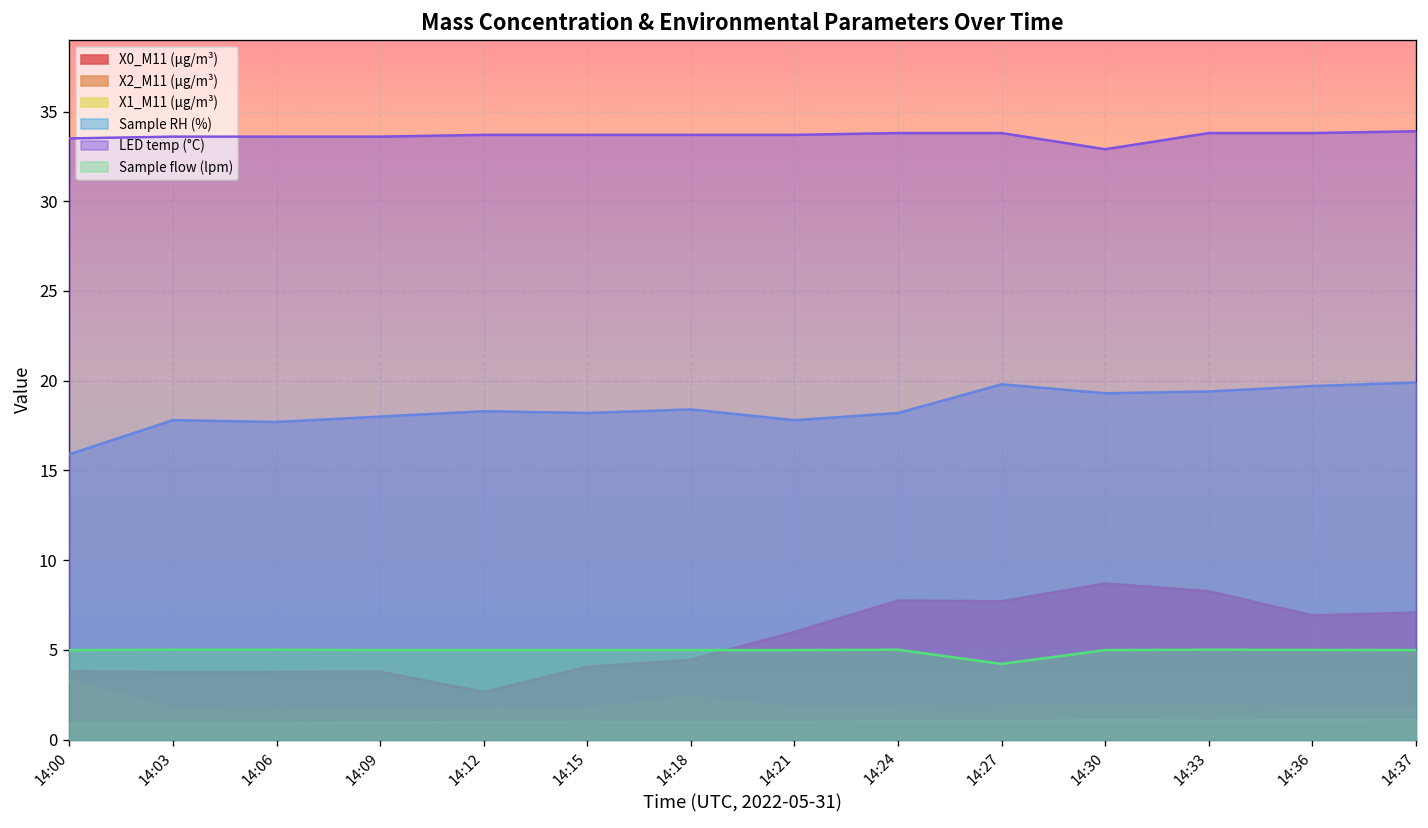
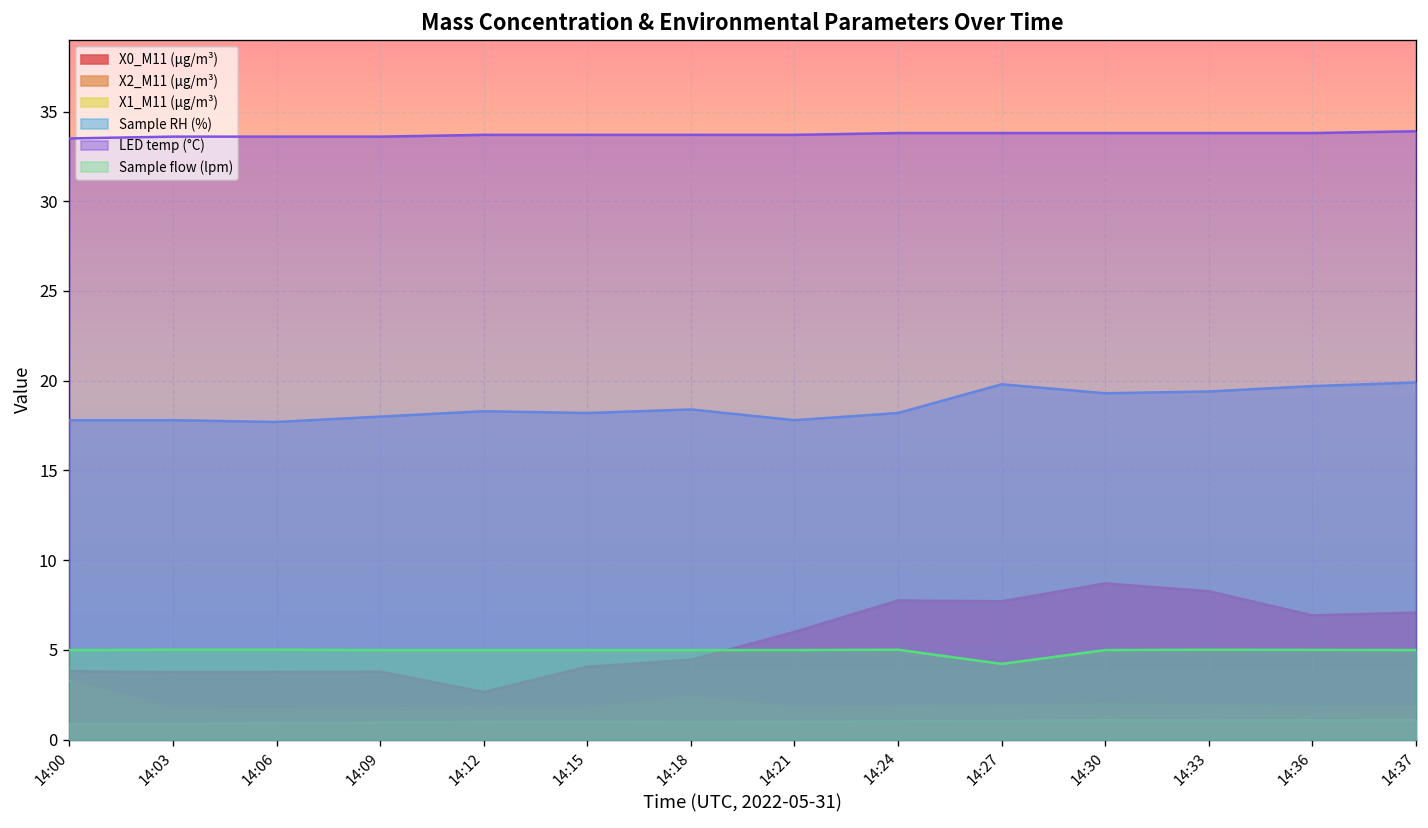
Sample RH (%), 14:00: 15.9 -> 17.8
LED temp (°C), 14:30: 32.9 -> 33.8
